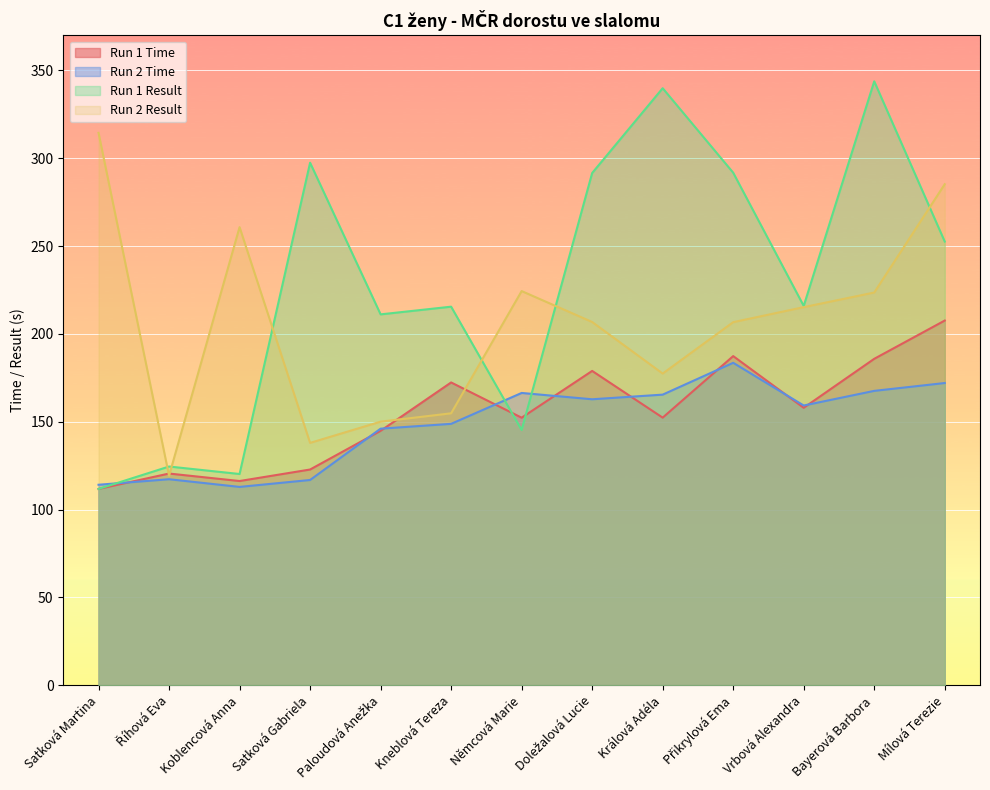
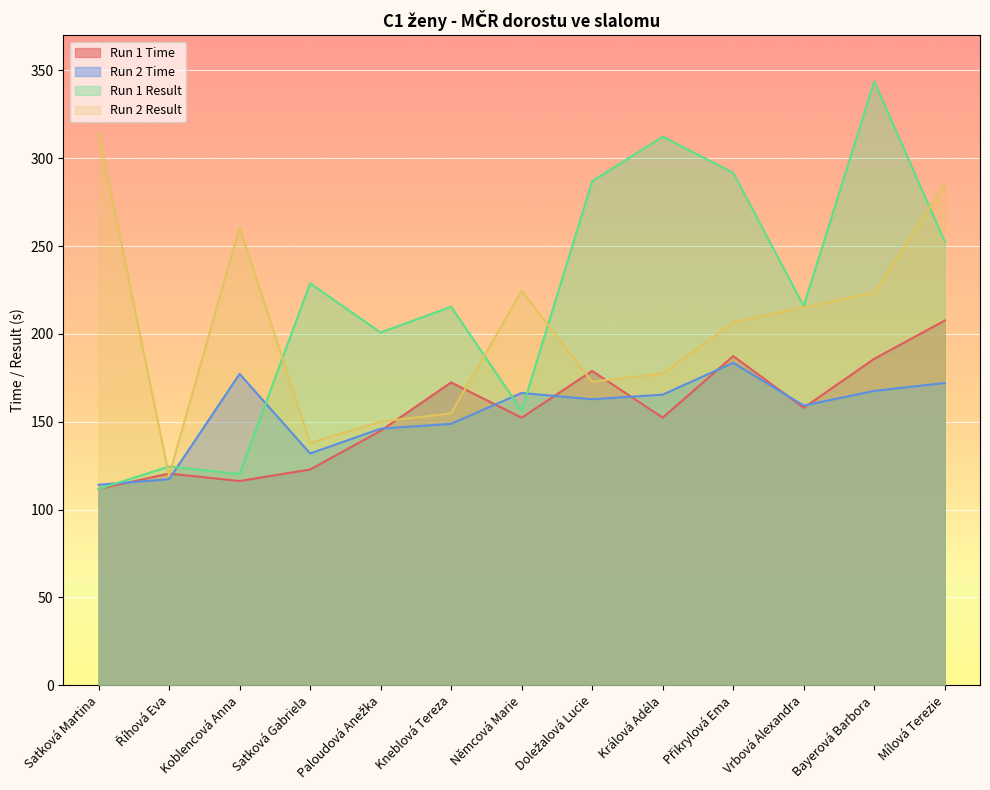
Run 2 Time, Koblencová Anna: 113 -> 177
Run 2 Time, Satková Gabriela: 117 -> 132
Run 1 Result, Satková Gabriela: 297 -> 229
Run 1 Result, Paloudová Anežka: 211 -> 201
Run 1 Result, Němcová Marie: 145 -> 156
Run 1 Result, Doležalová Lucie: 292 -> 287
Run 2 Result, Doležalová Lucie: 207 -> 173
Run 1 Result, Králová Adéla: 340 -> 312
